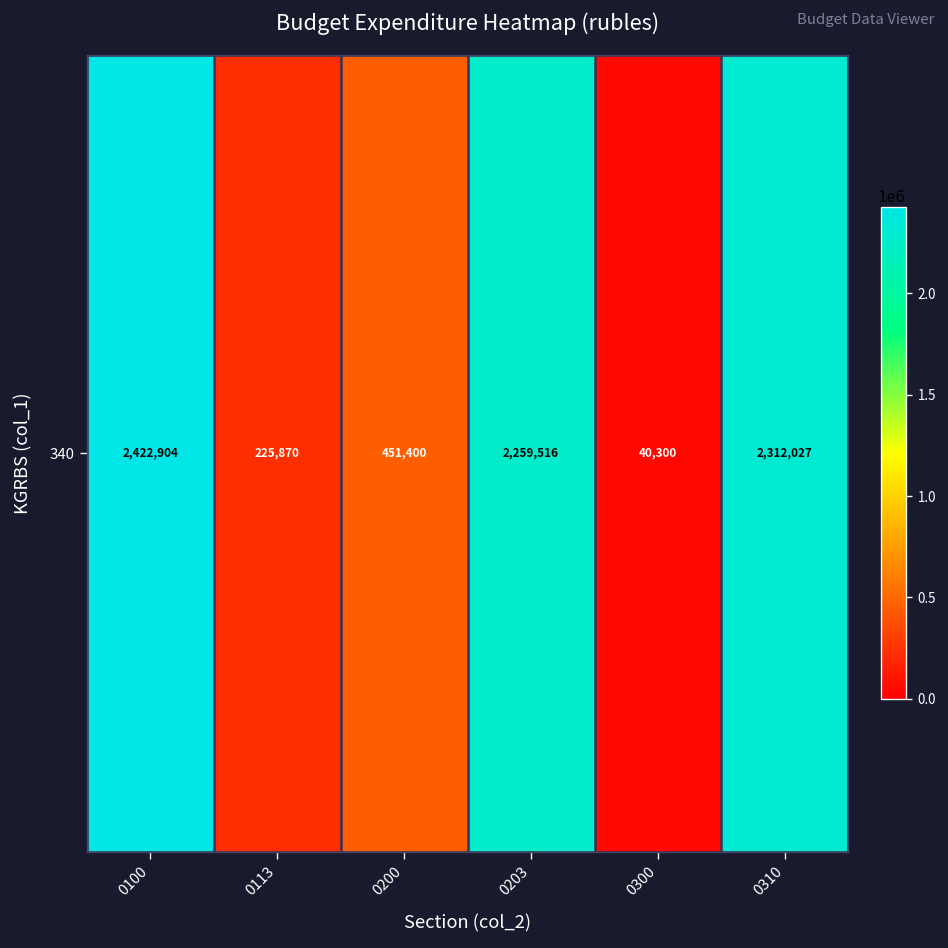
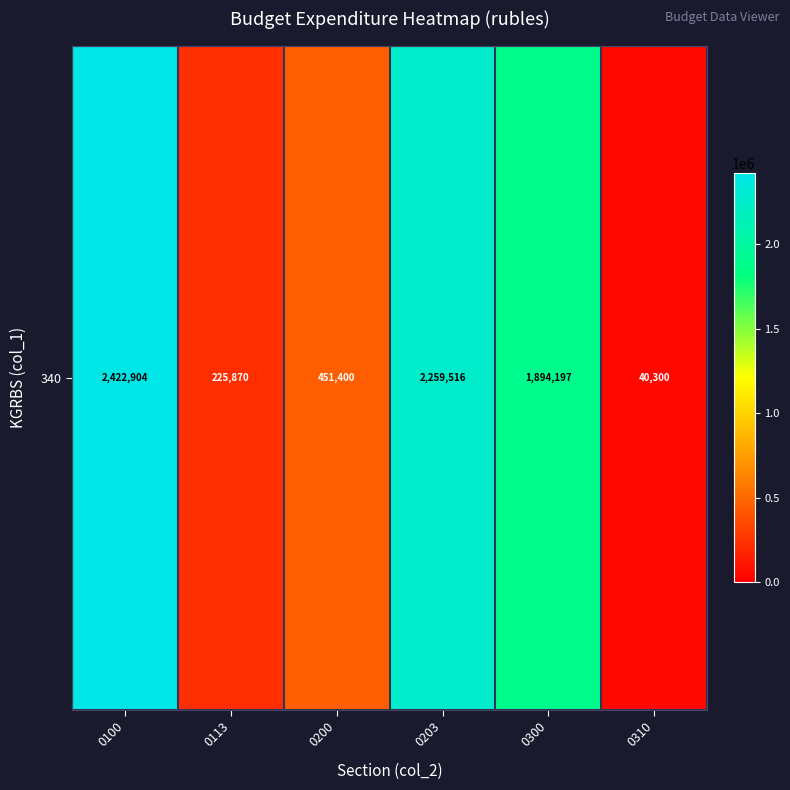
340, 0300: 40,300 -> 1,894,197
340, 0310: 2,312,027 -> 40,300
